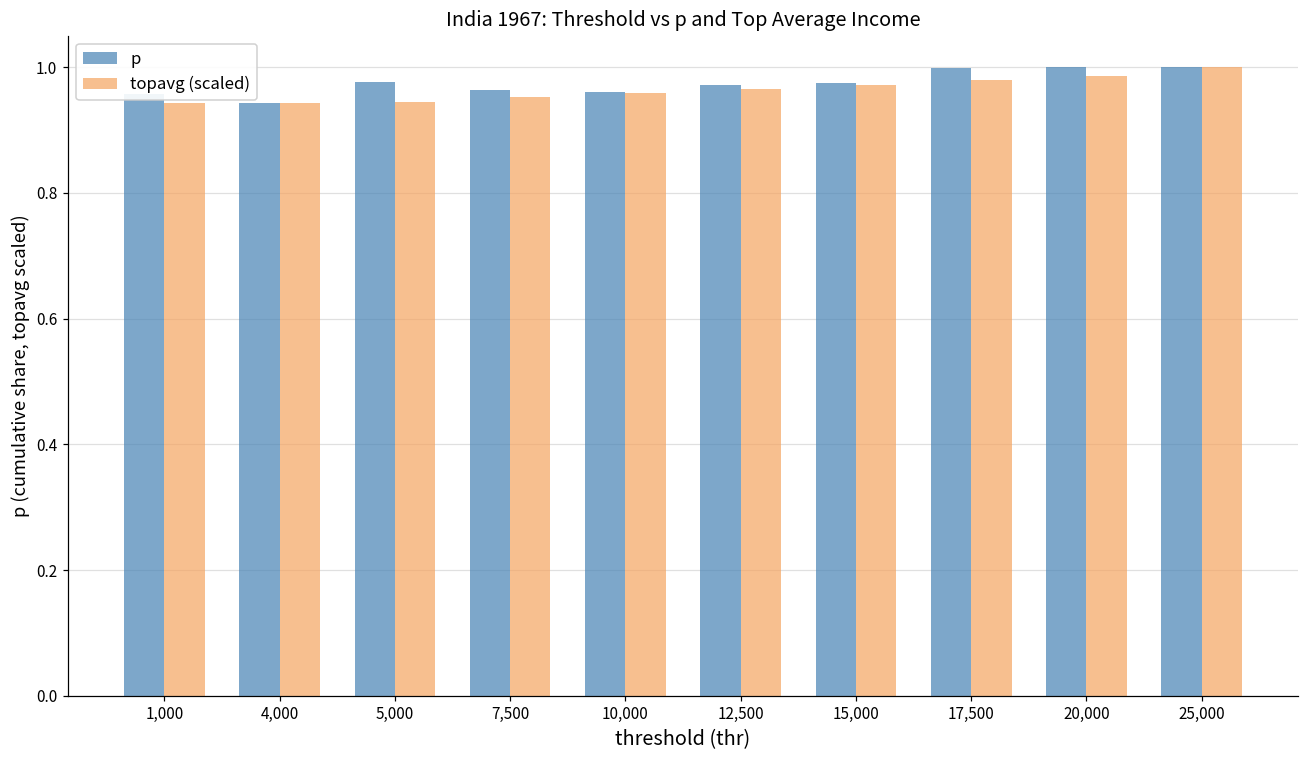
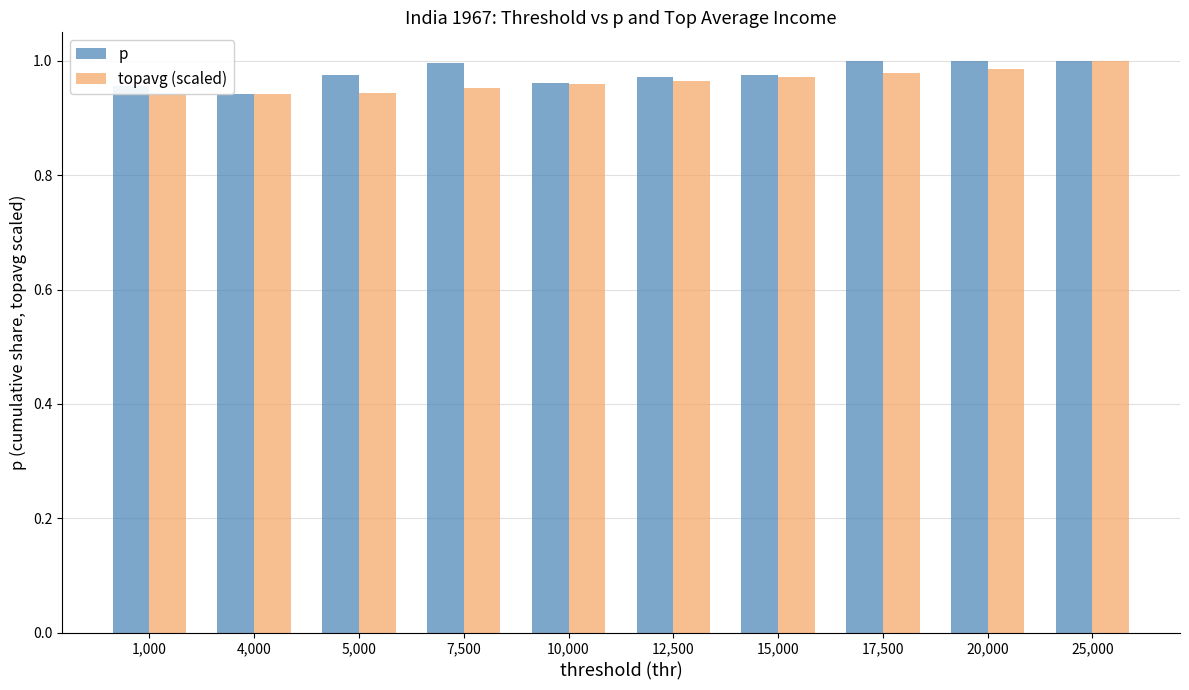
p, 7,500: 0.96 -> 1.00
